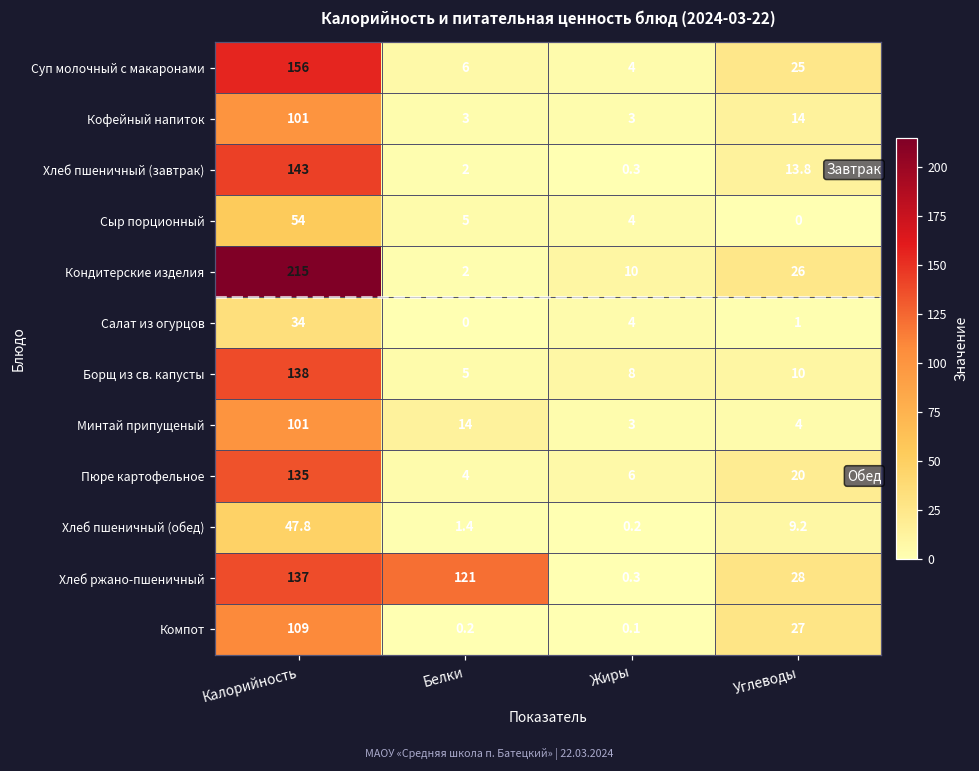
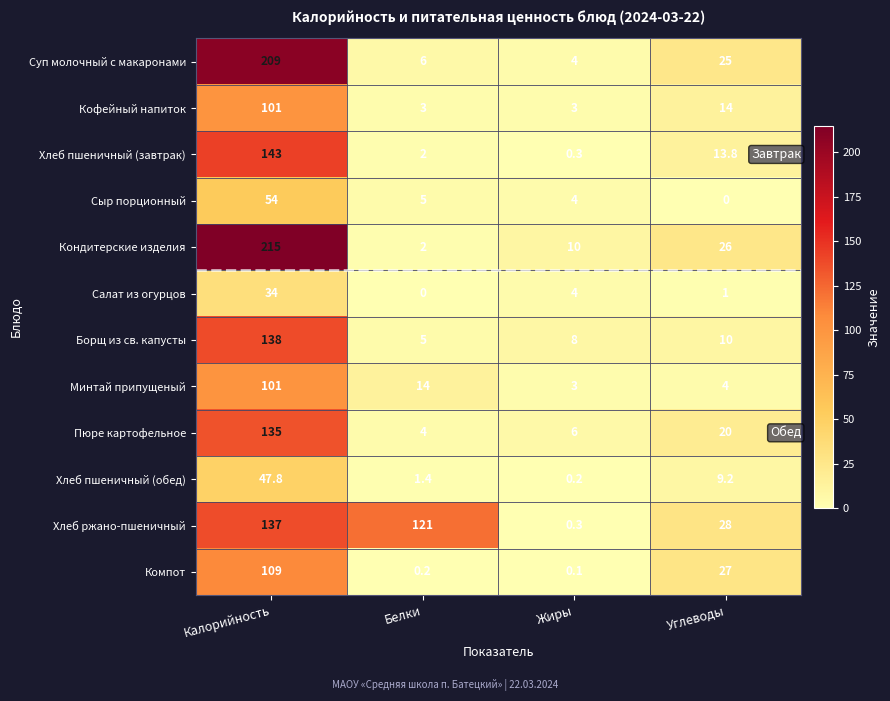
Суп молочный с макаронами, Калорийность: 156 -> 209
